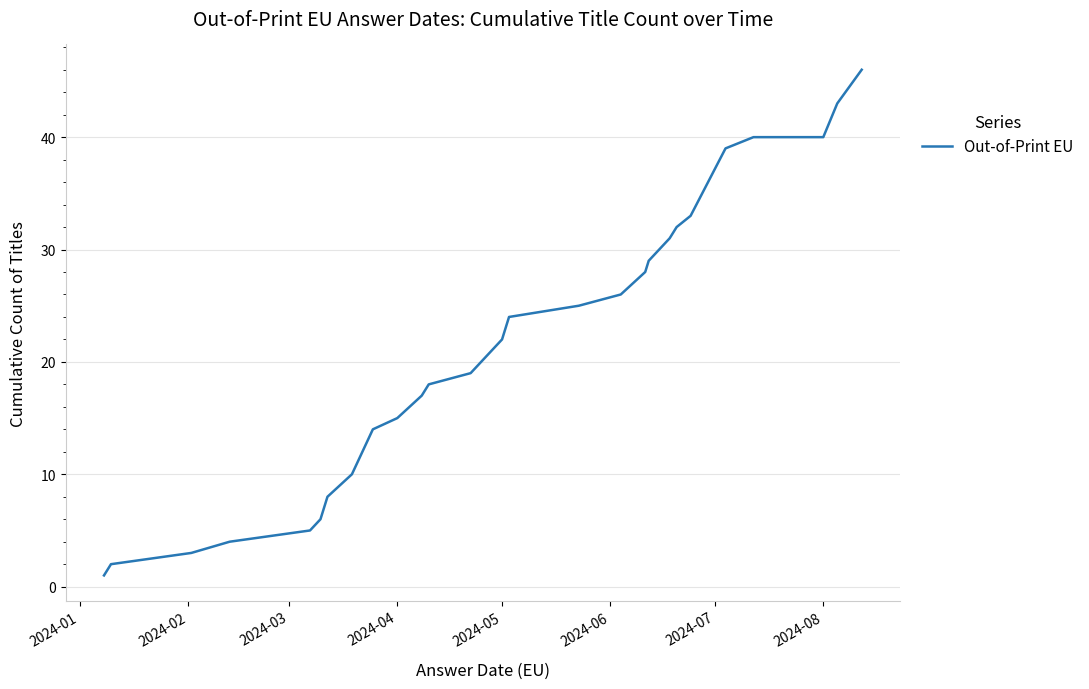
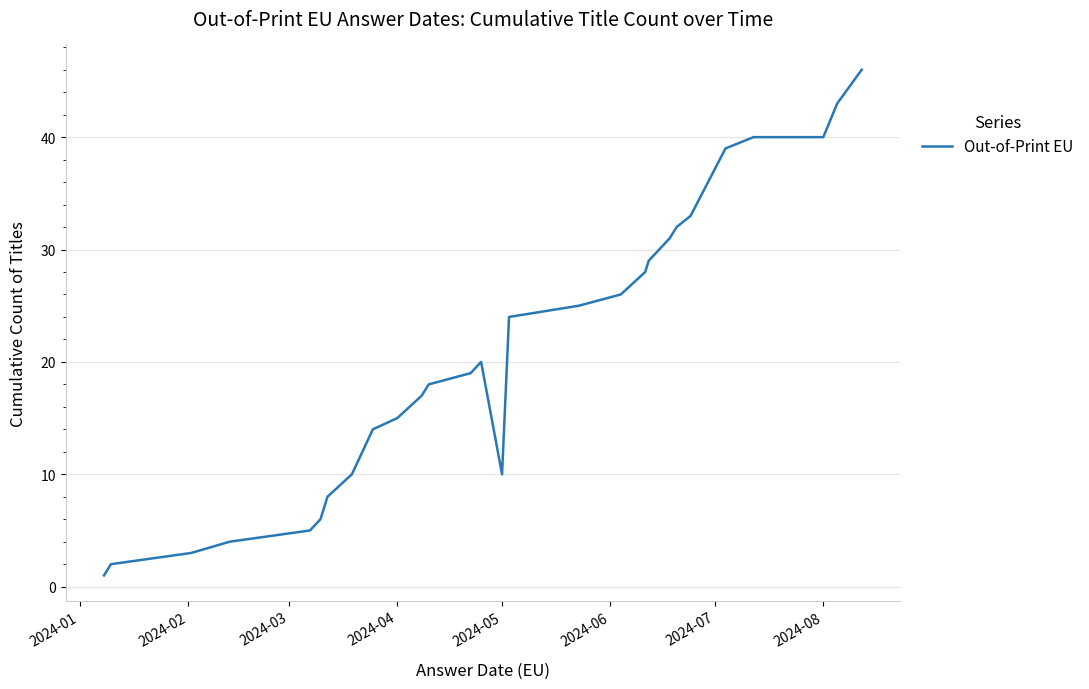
2024-05: 22 -> 10
